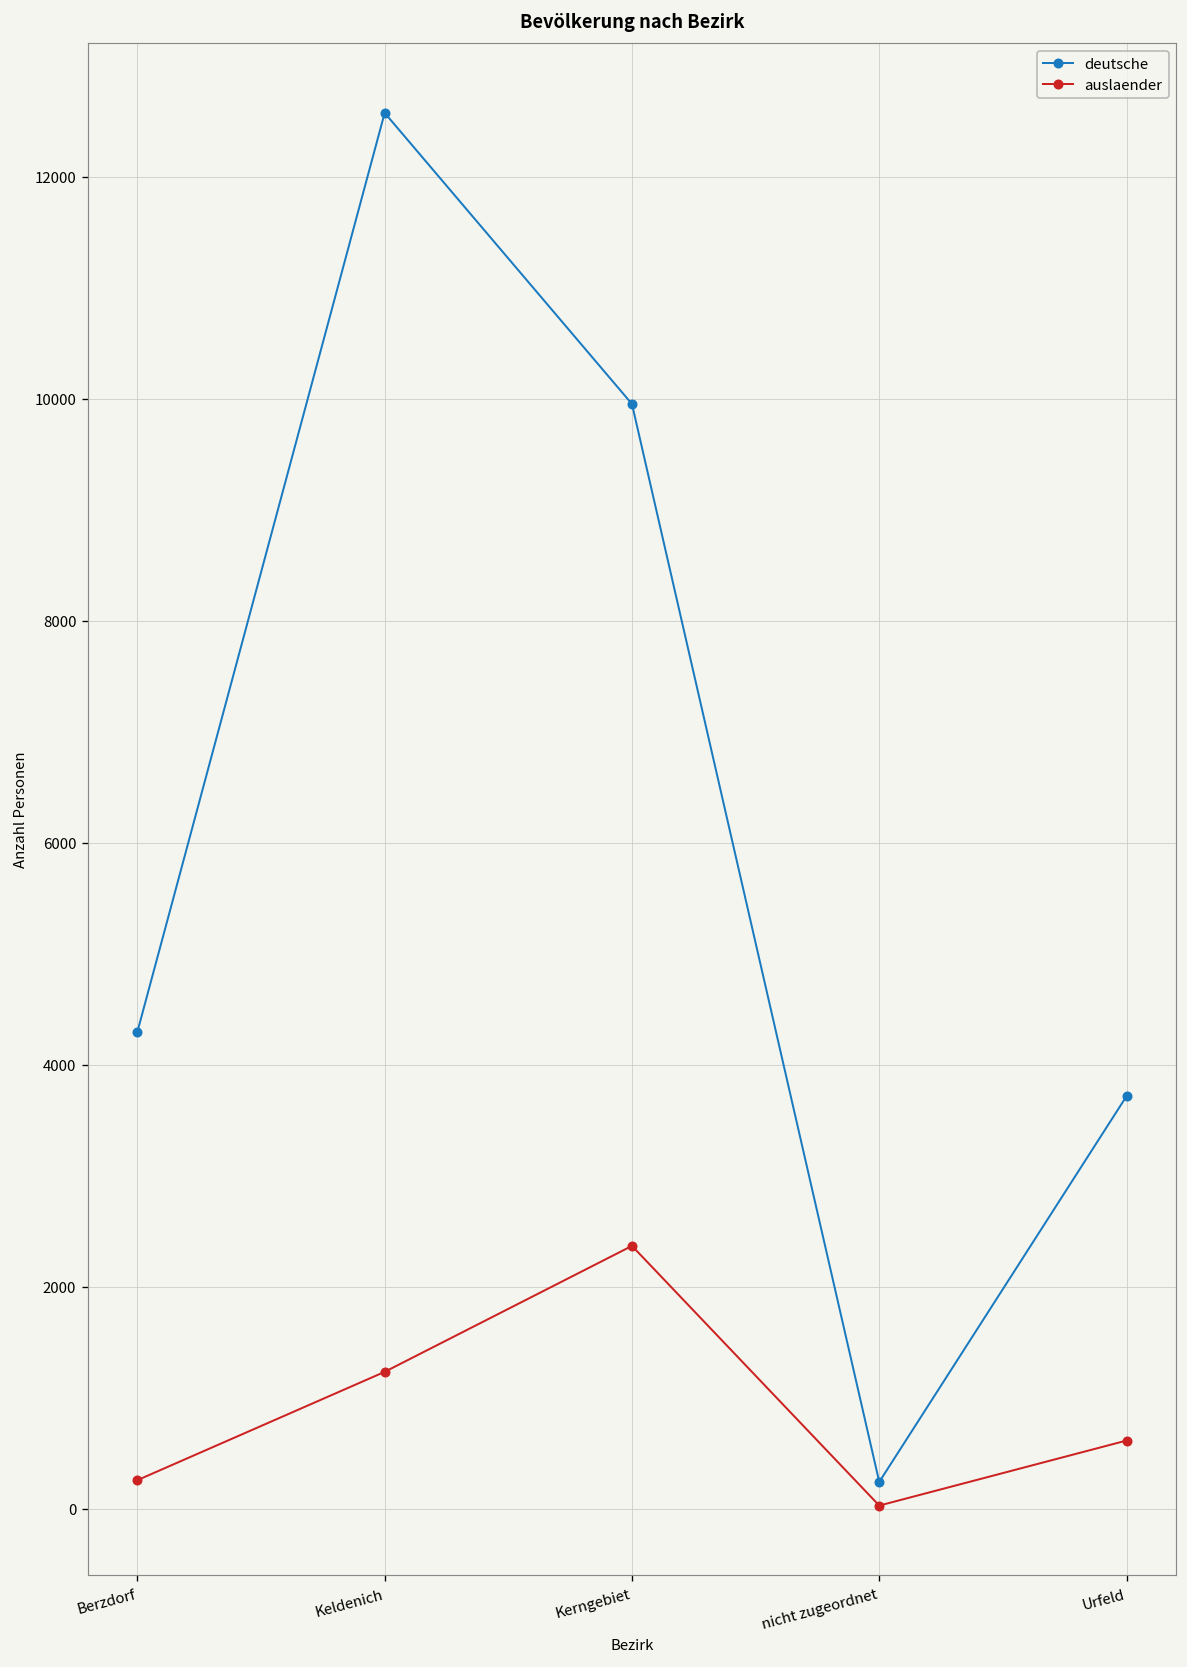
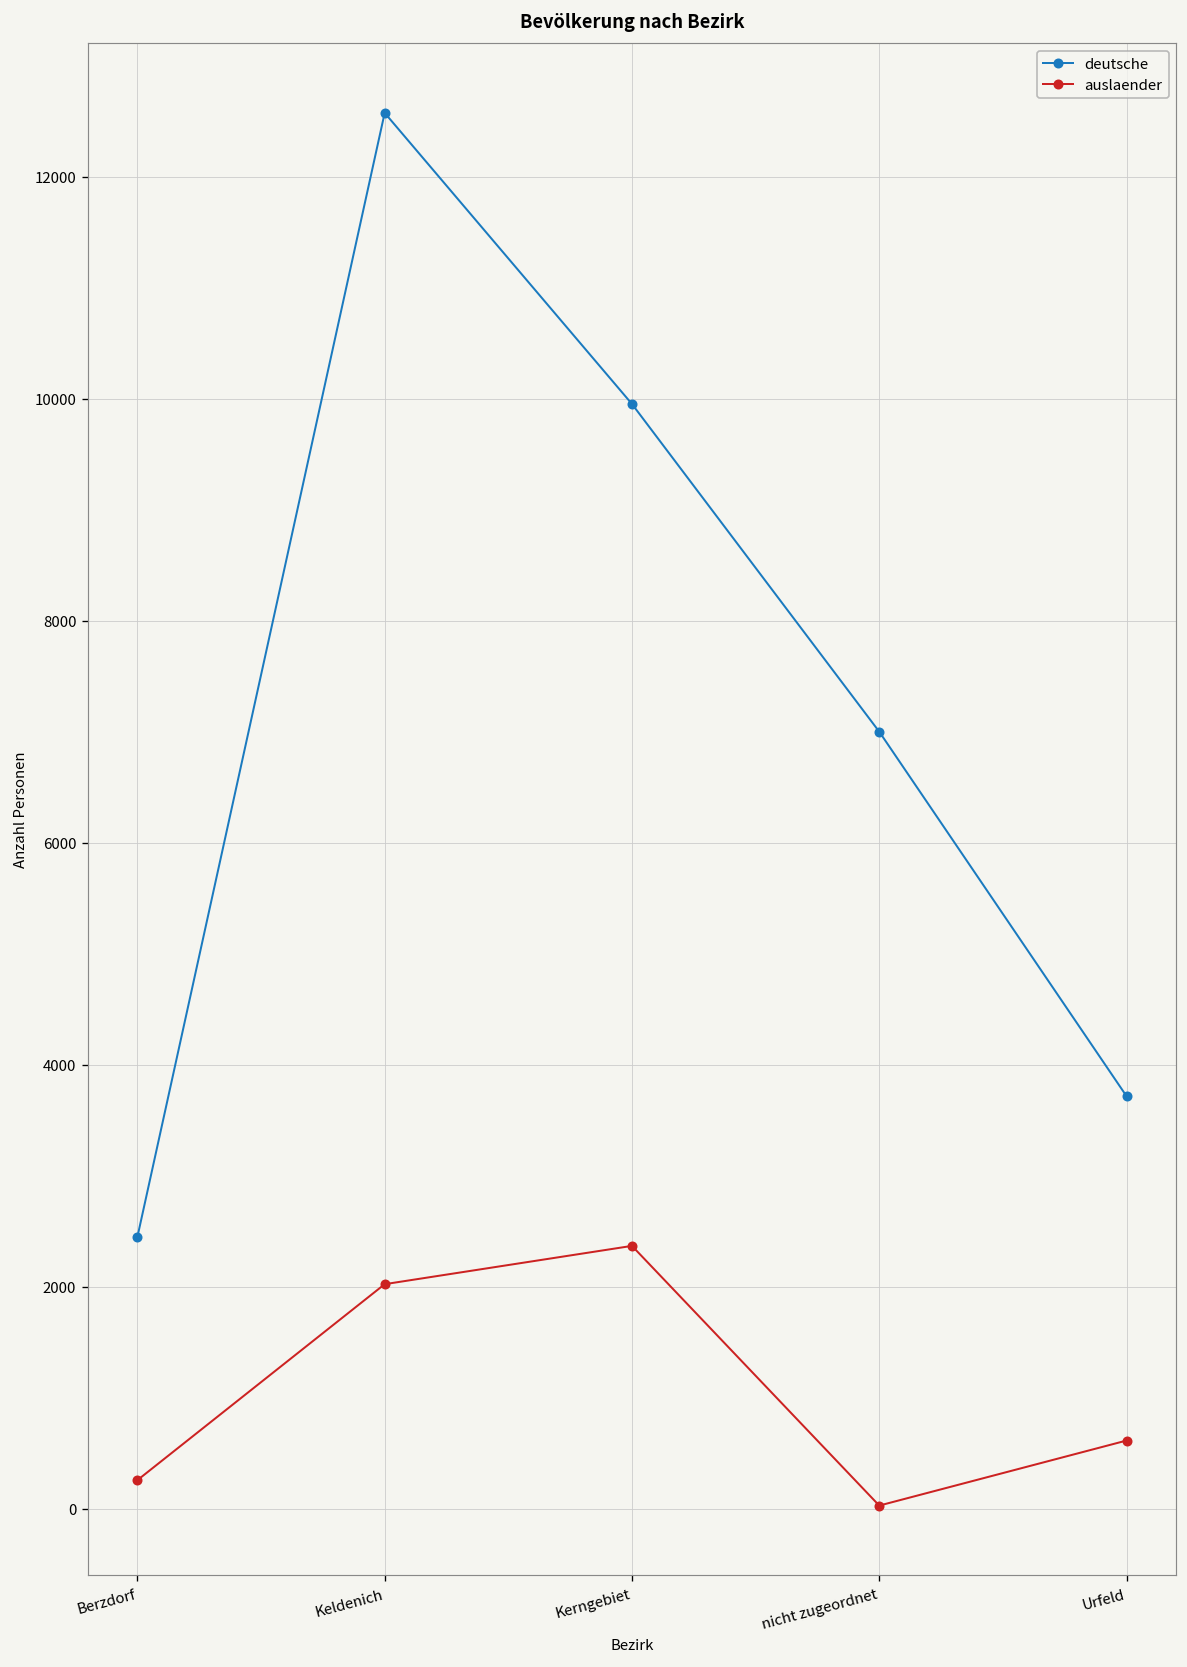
deutsche, Berzdorf: 4300 -> 2400
auslaender, Keldenich: 1200 -> 2000
deutsche, nicht zugeordnet: 200 -> 7000
